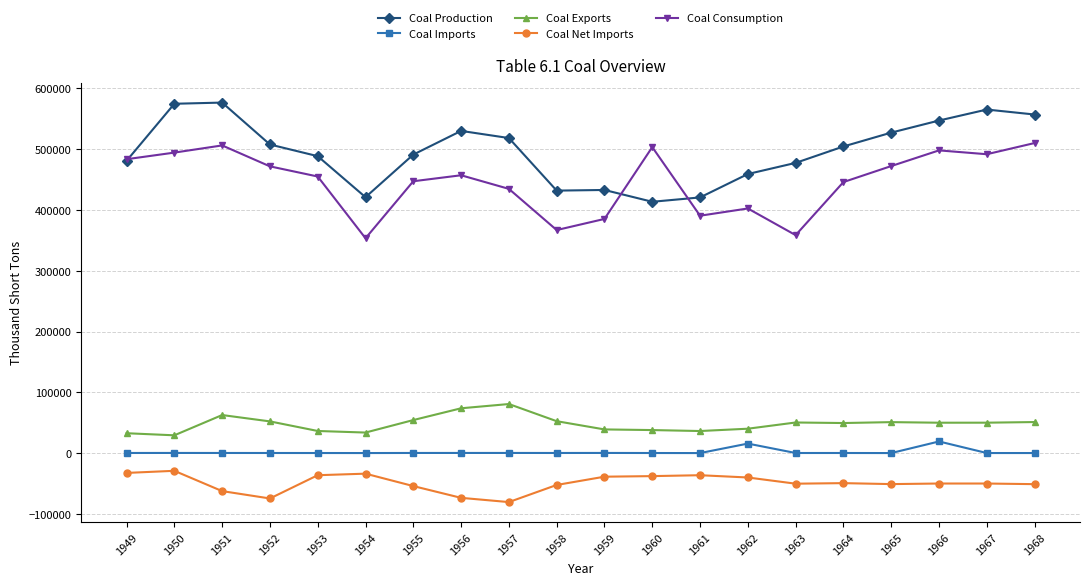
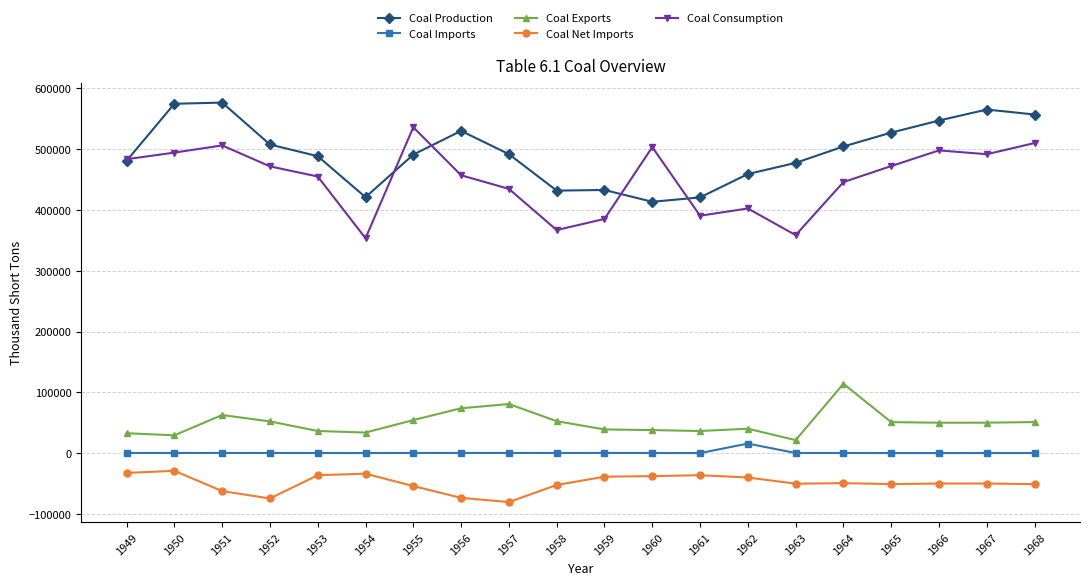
Coal Consumption, 1955: 450000 -> 540000
Coal Production, 1957: 520000 -> 490000
Coal Exports, 1963: 50000 -> 20000
Coal Exports, 1964: 50000 -> 110000
Coal Imports, 1966: 20000 -> 0
